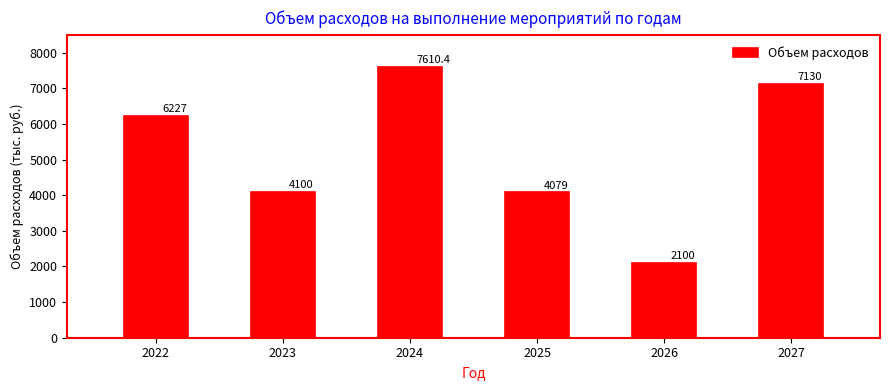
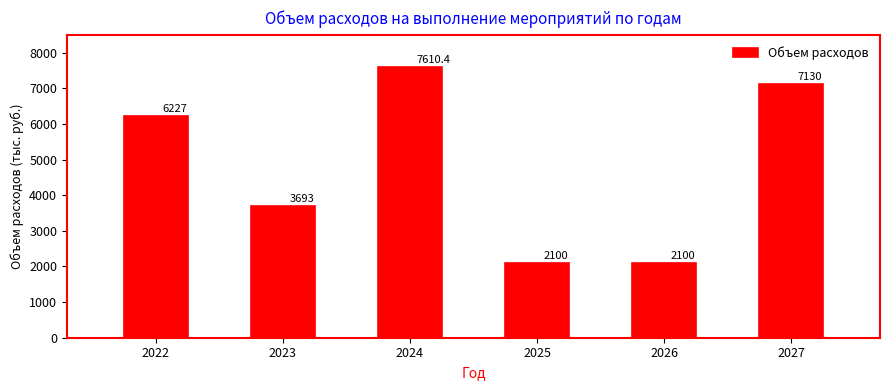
2023: 4100 -> 3693
2025: 4079 -> 2100
